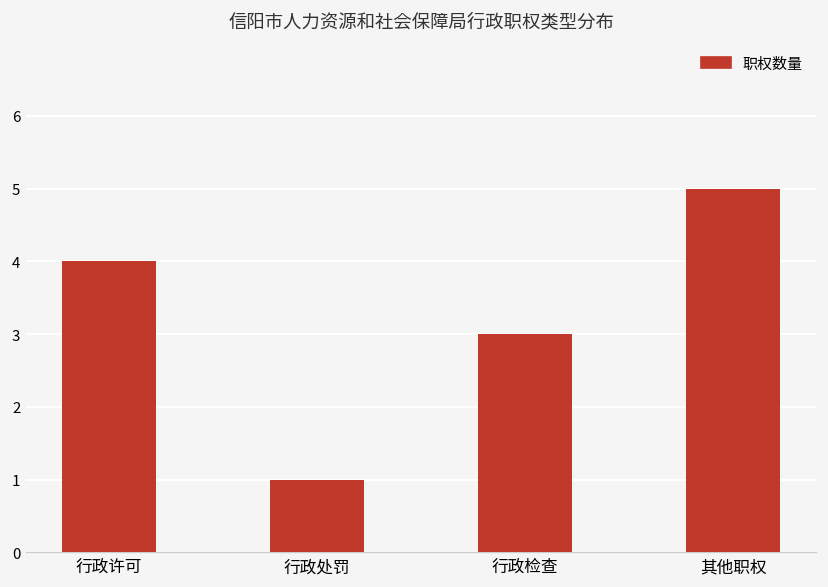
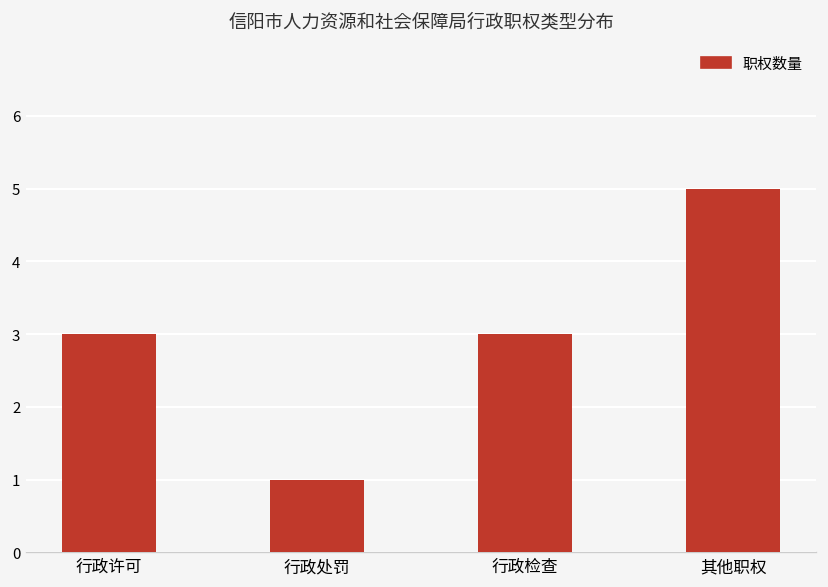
行政许可: 4 -> 3
